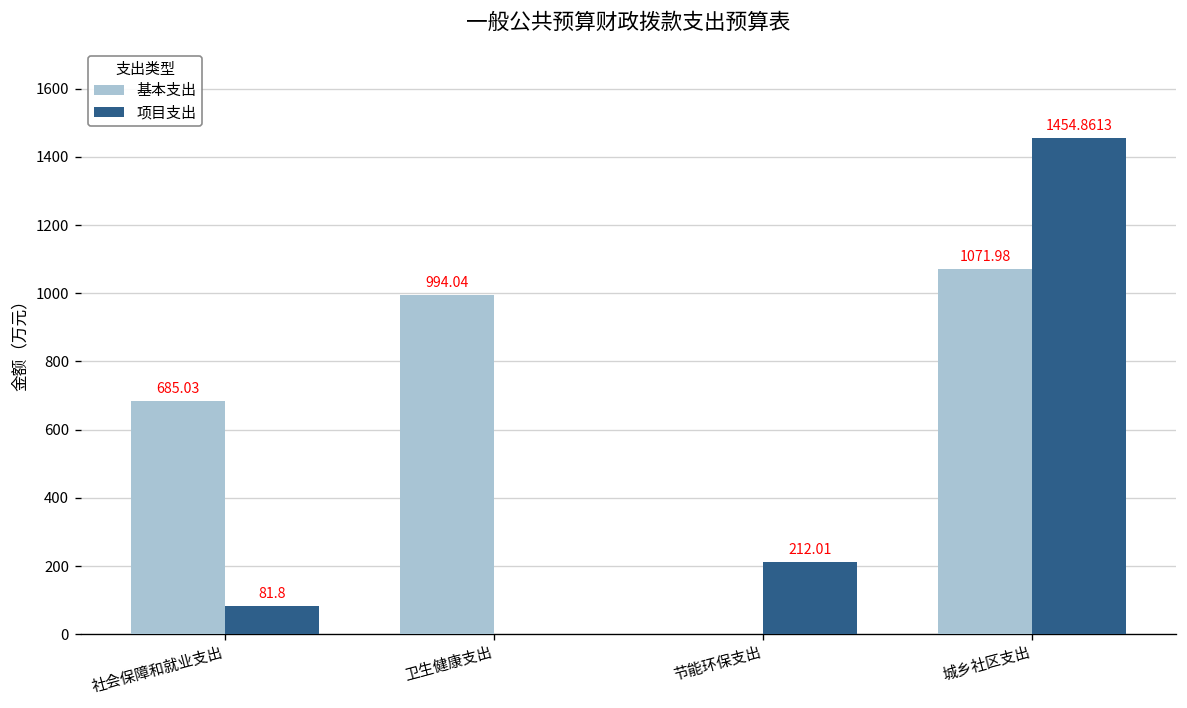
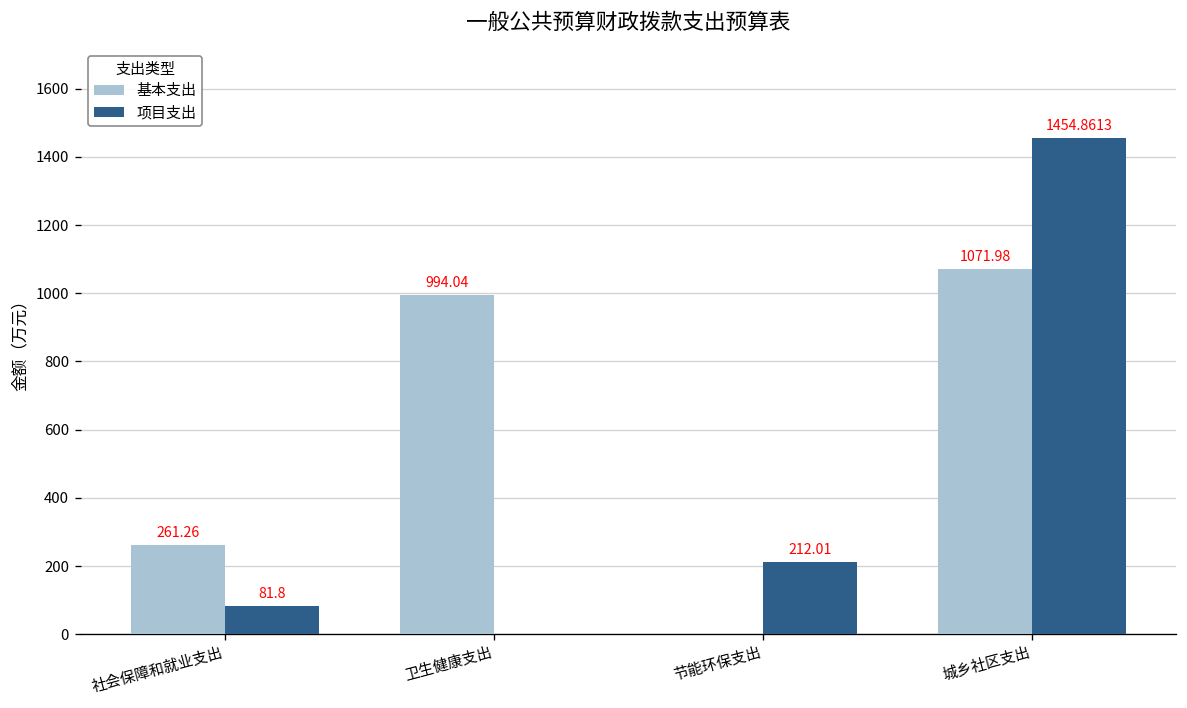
基本支出, 社会保障和就业支出: 685.03 -> 261.26
